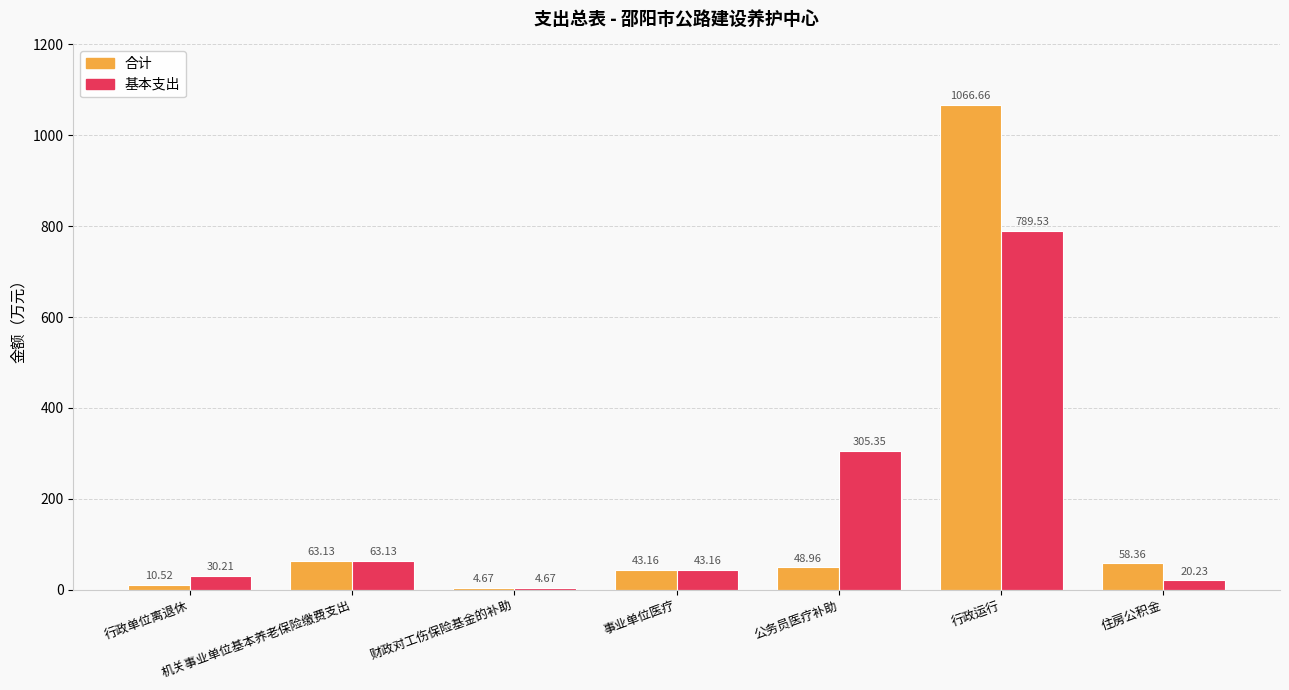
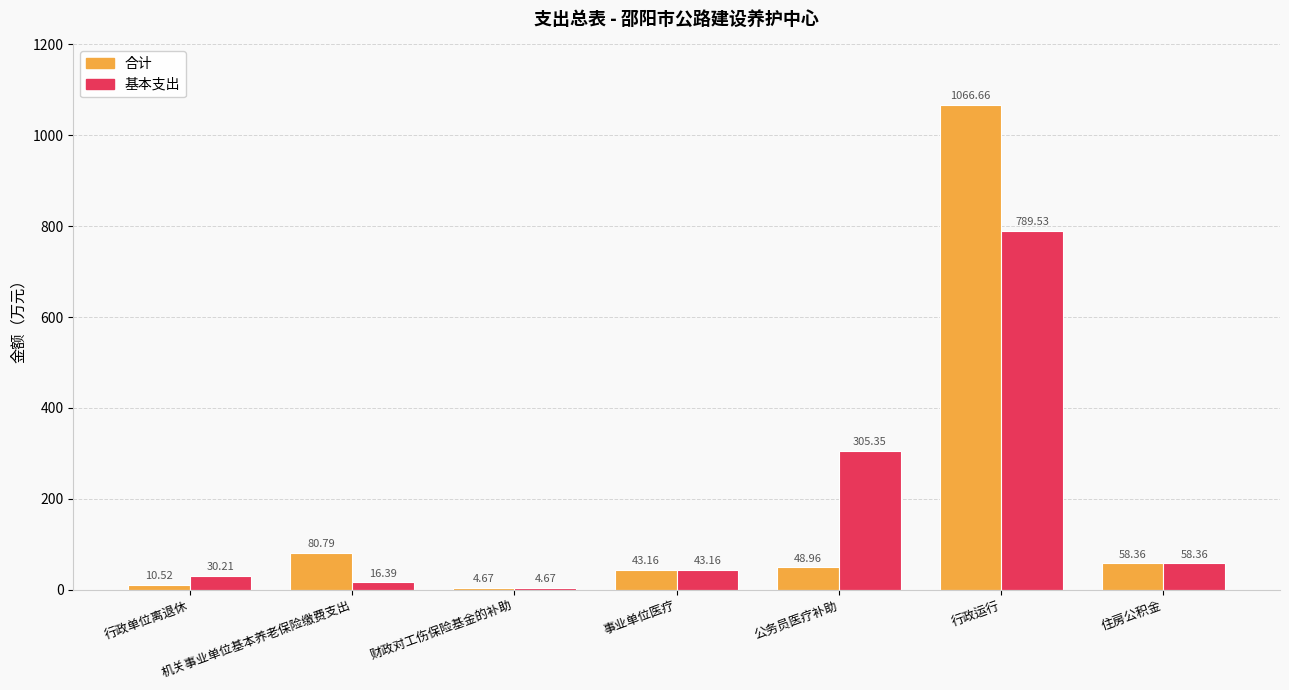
合计, 机关事业单位基本养老保险缴费支出: 63.13 -> 80.79
基本支出, 机关事业单位基本养老保险缴费支出: 63.13 -> 16.39
基本支出, 住房公积金: 20.23 -> 58.36
